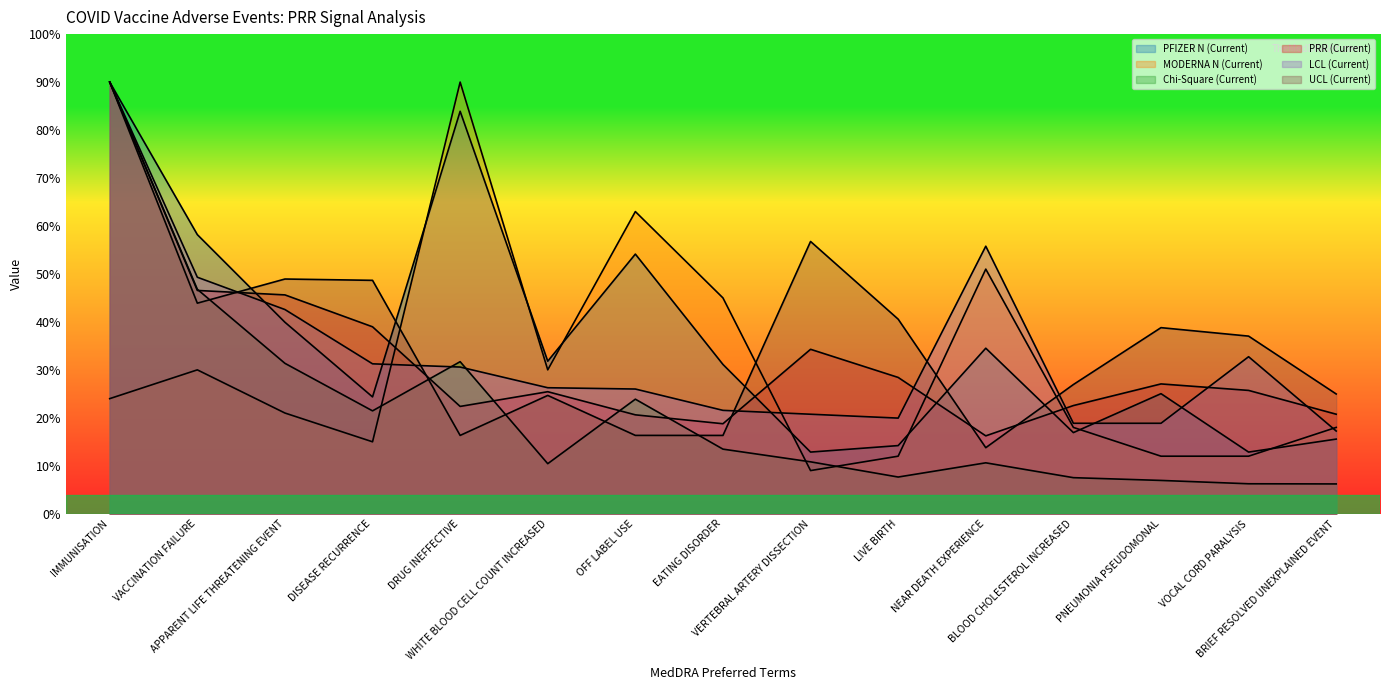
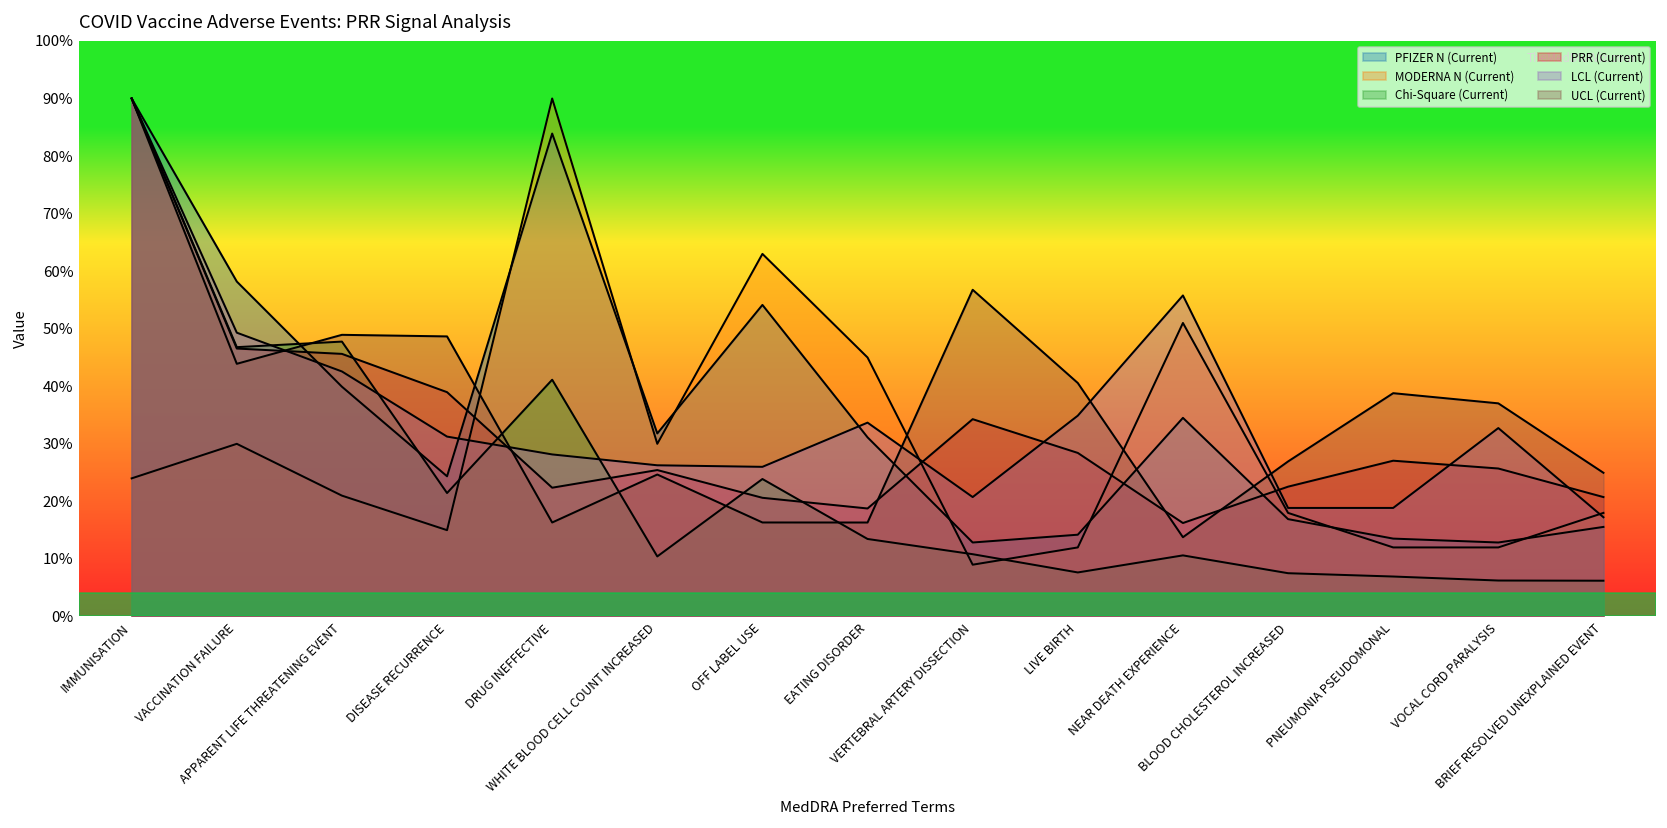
Chi-Square (Current), APPARENT LIFE THREATENING EVENT: 31% -> 48%
Chi-Square (Current), DRUG INEFFECTIVE: 32% -> 41%
LCL (Current), DRUG INEFFECTIVE: 31% -> 28%
LCL (Current), EATING DISORDER: 22% -> 34%
LCL (Current), LIVE BIRTH: 20% -> 35%
PFIZER N (Current), PNEUMONIA PSEUDOMONAL: 25% -> 14%
